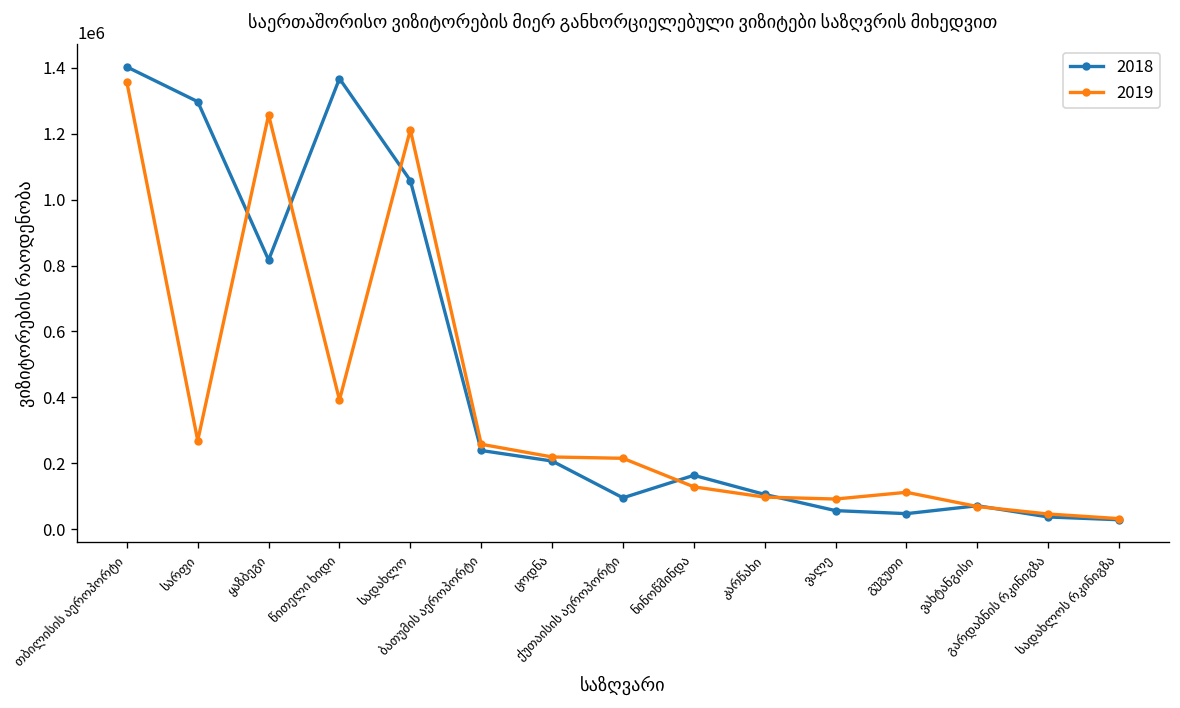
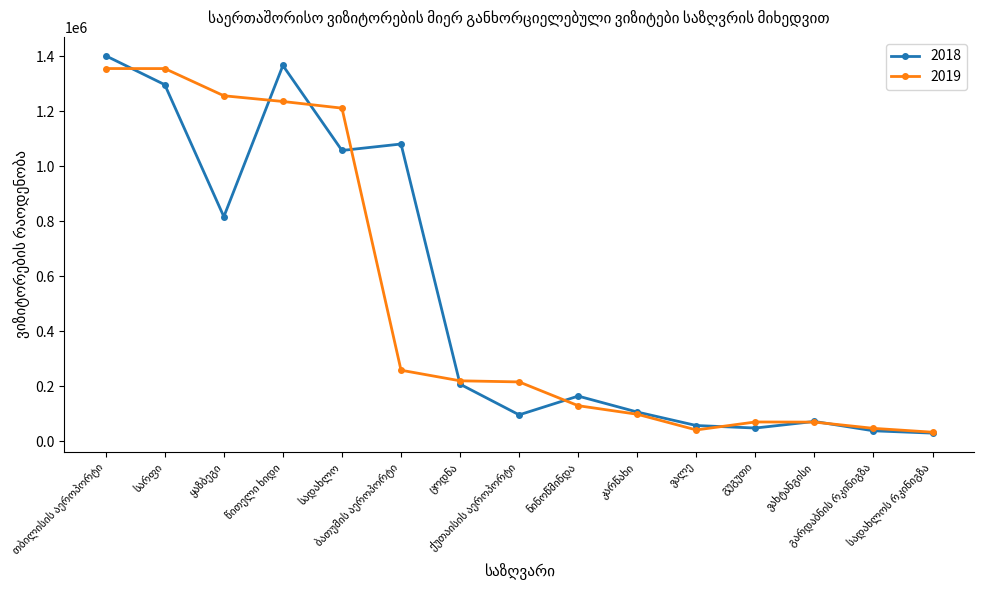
2019, სარფი: 270000 -> 1360000
2019, წითელი ხიდი: 390000 -> 1240000
2018, ბათუმის აეროპორტი: 240000 -> 1080000
2019, ვალე: 90000 -> 40000
2019, გუგუთი: 110000 -> 70000
